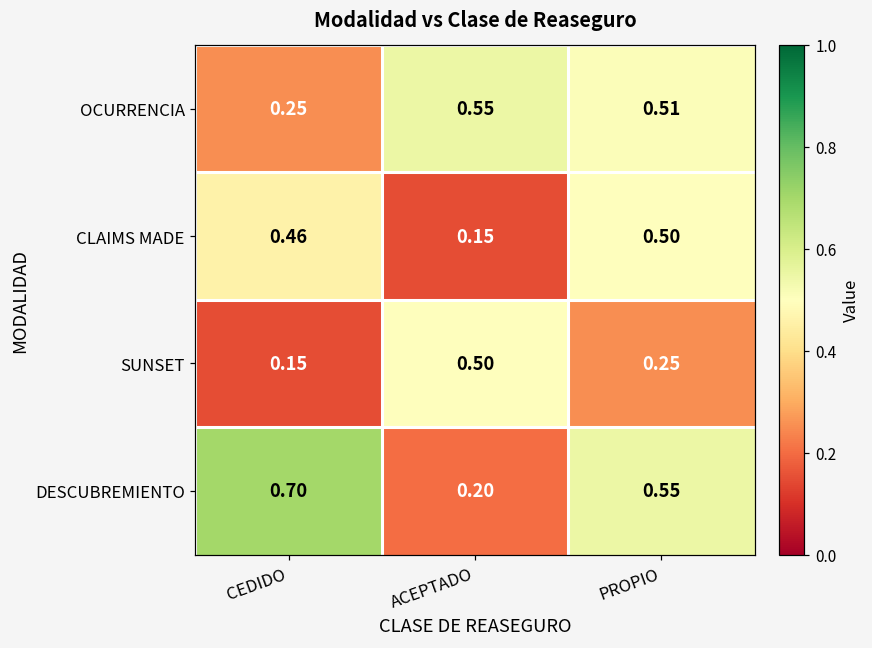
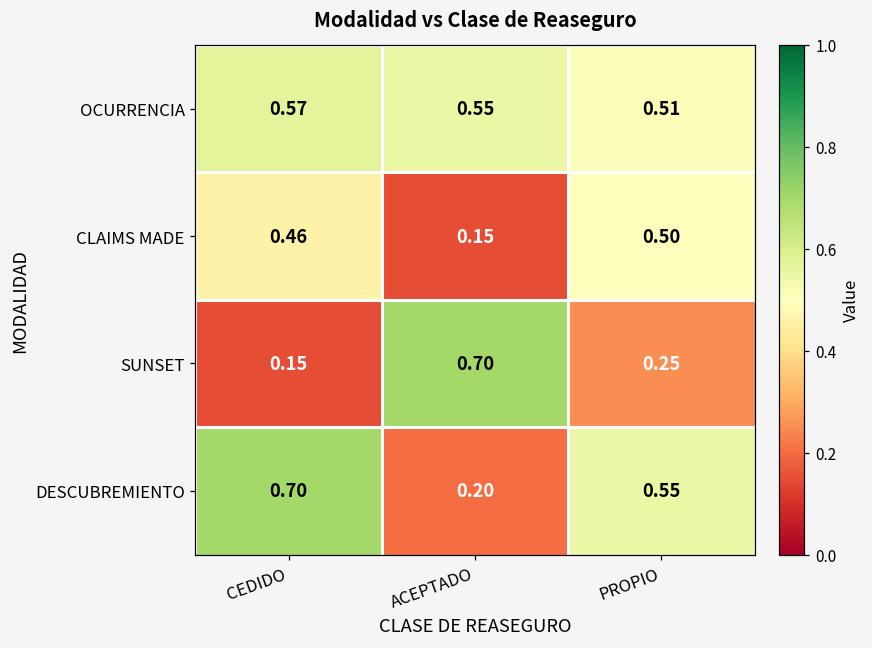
OCURRENCIA, CEDIDO: 0.25 -> 0.57
SUNSET, ACEPTADO: 0.50 -> 0.70
